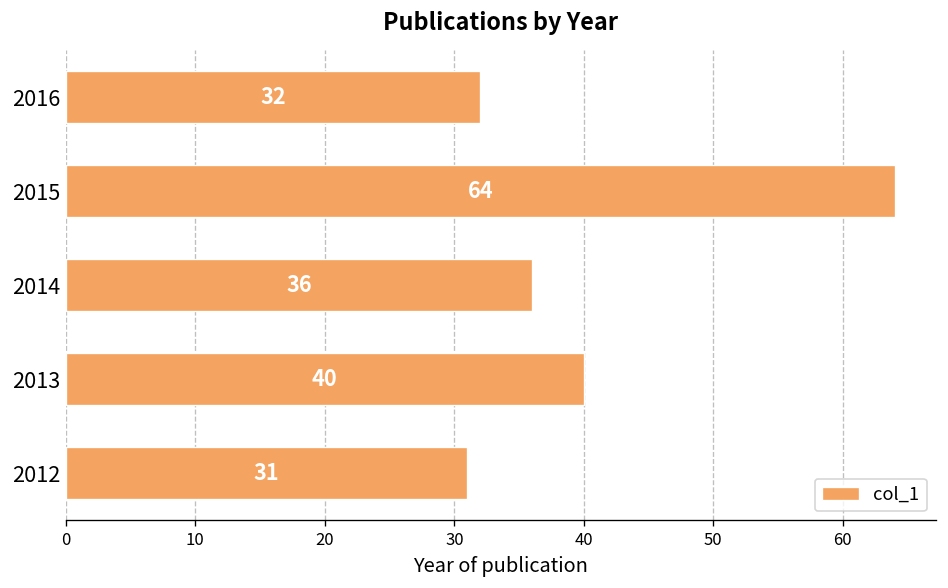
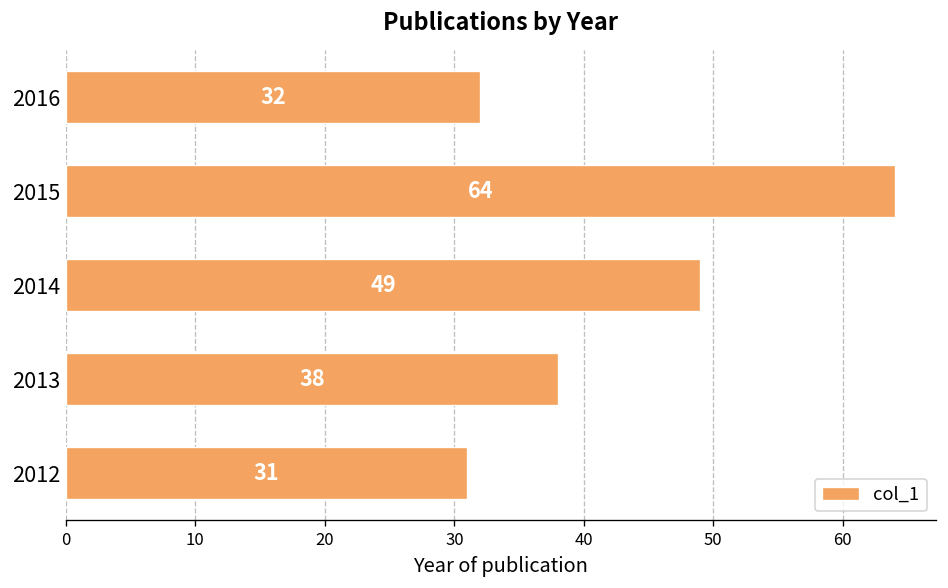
2014: 36 -> 49
2013: 40 -> 38
